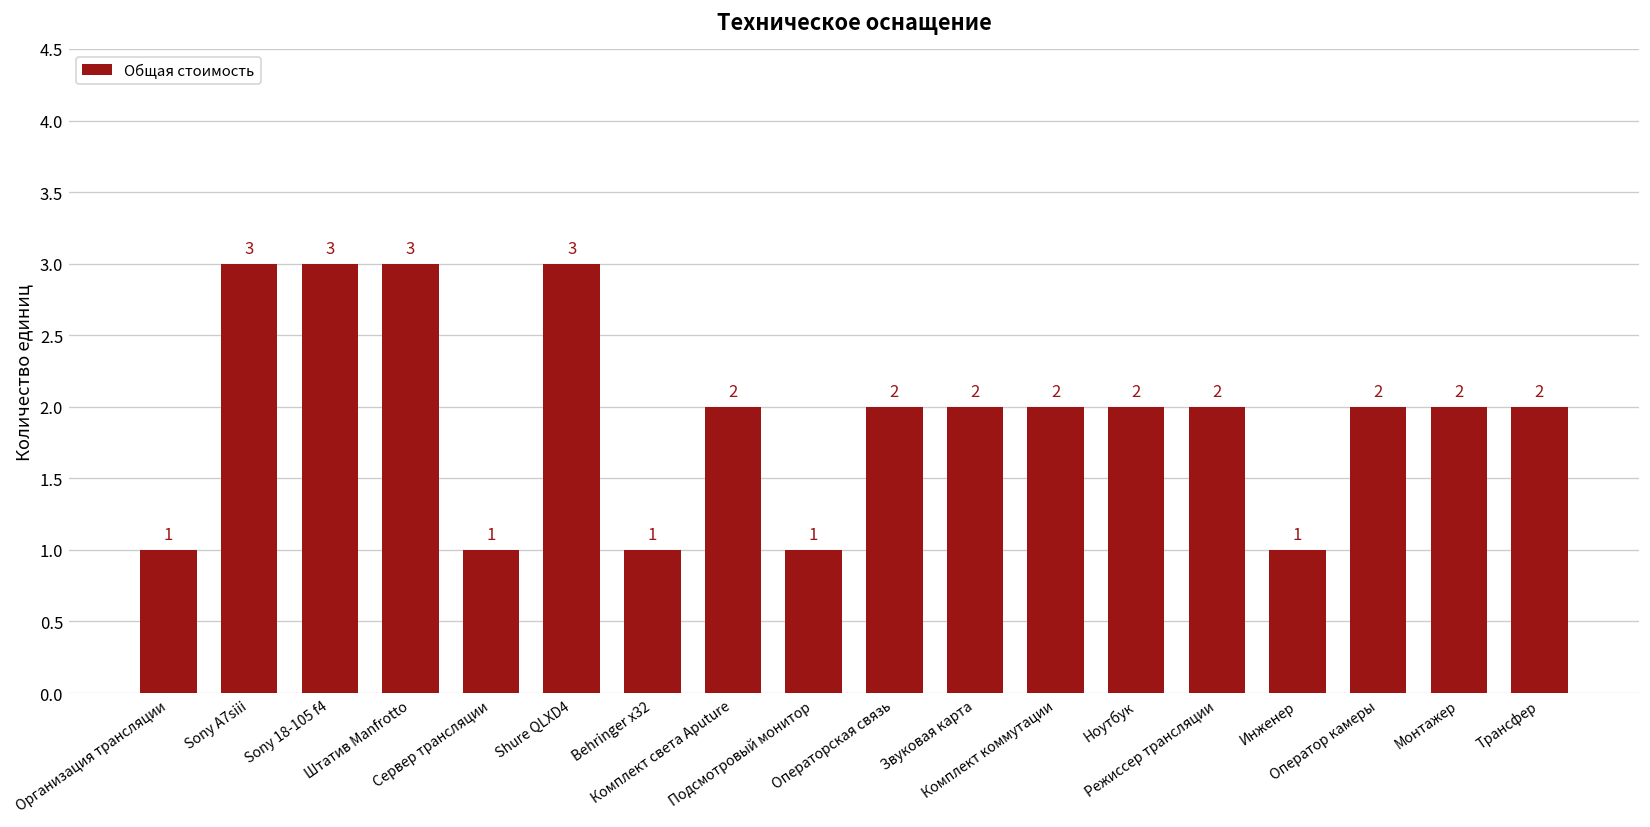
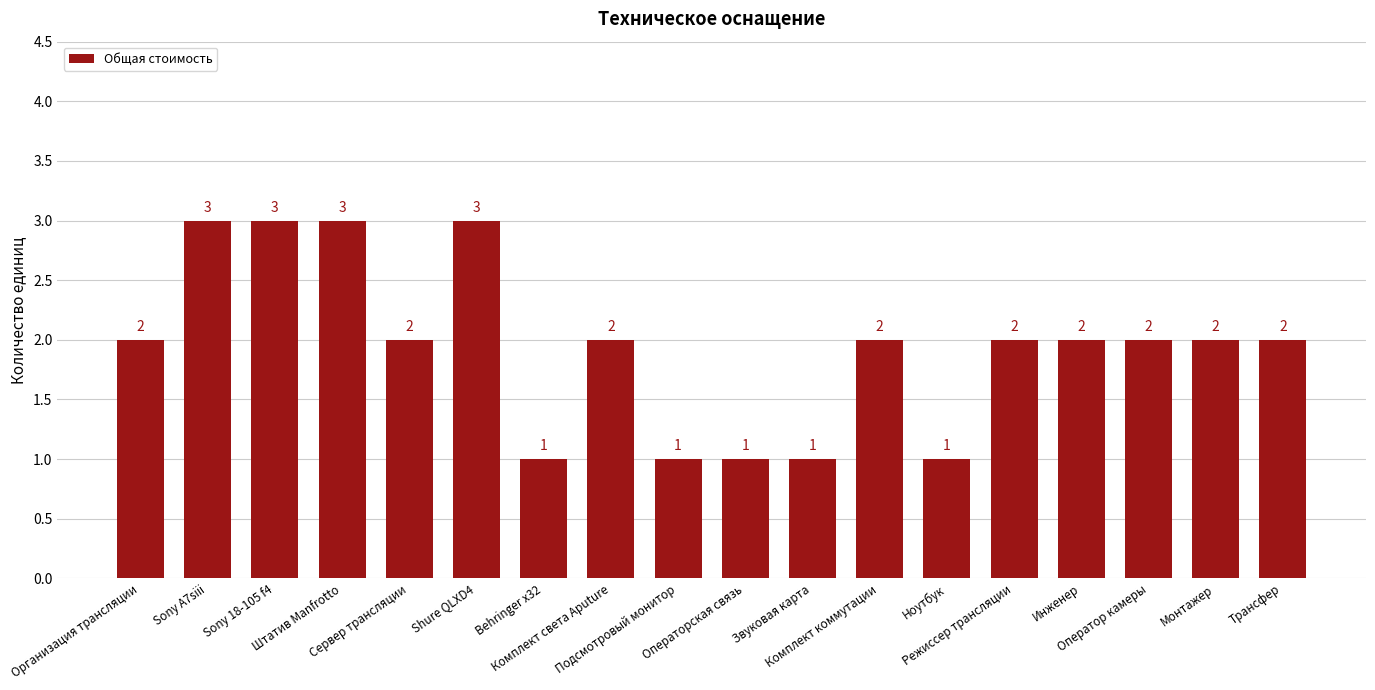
Организация трансляции: 1 -> 2
Сервер трансляции: 1 -> 2
Операторская связь: 2 -> 1
Звуковая карта: 2 -> 1
Ноутбук: 2 -> 1
Инженер: 1 -> 2
